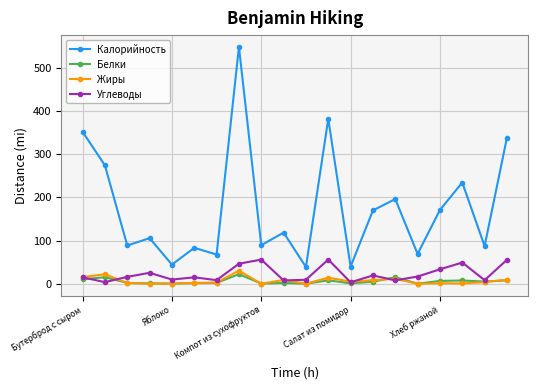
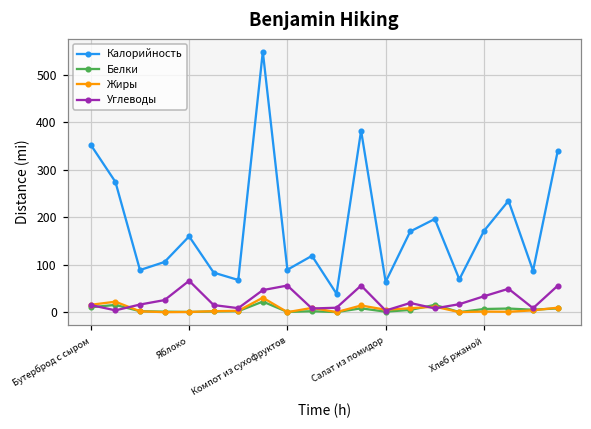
Калорийность, Яблоко: 40 -> 160
Углеводы, Яблоко: 10 -> 70
Калорийность, Салат из помидор: 40 -> 60
